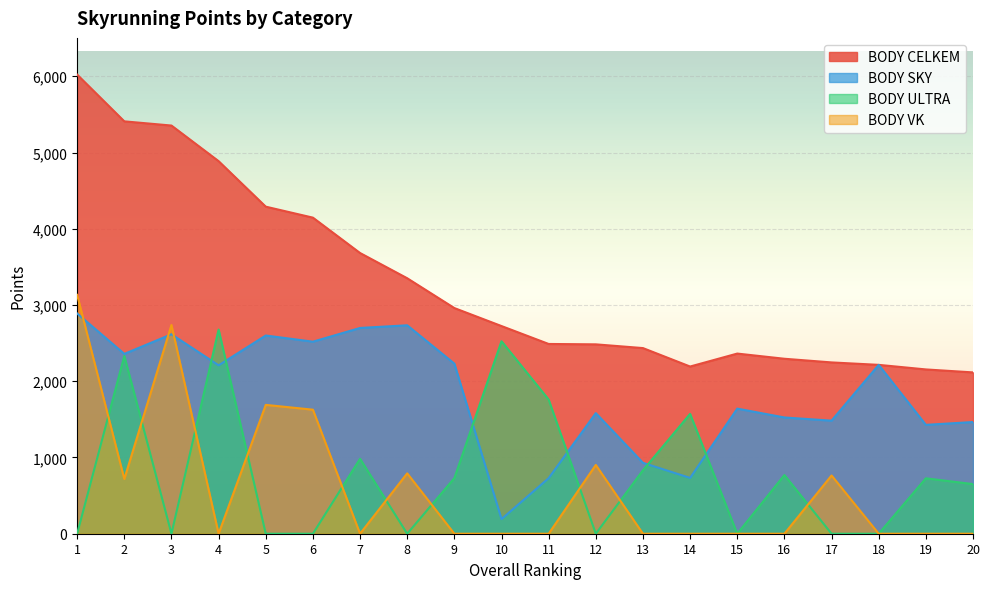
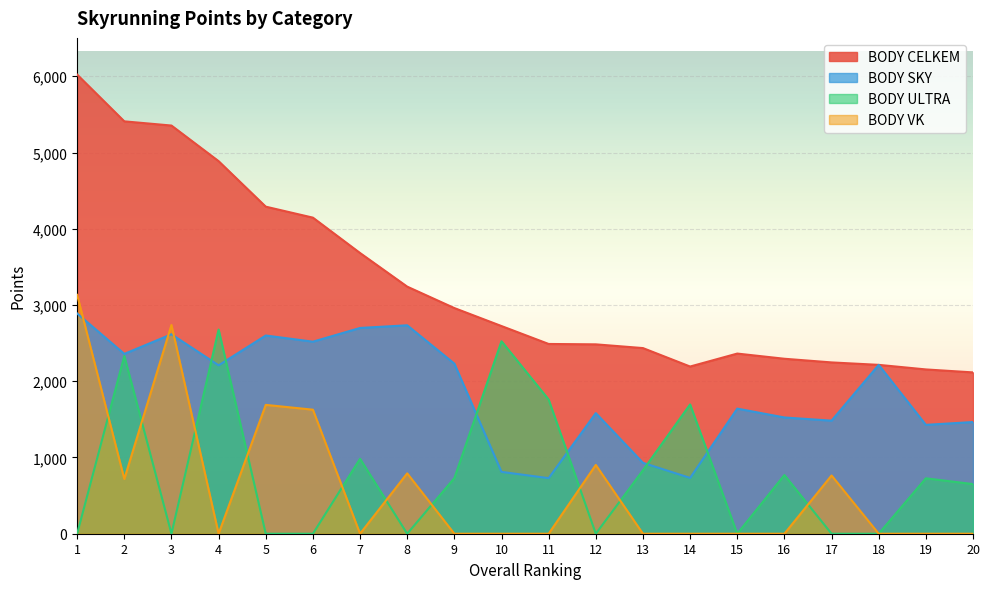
BODY CELKEM, 8: 3,400 -> 3,200
BODY SKY, 10: 200 -> 800
BODY ULTRA, 14: 1,600 -> 1,700
